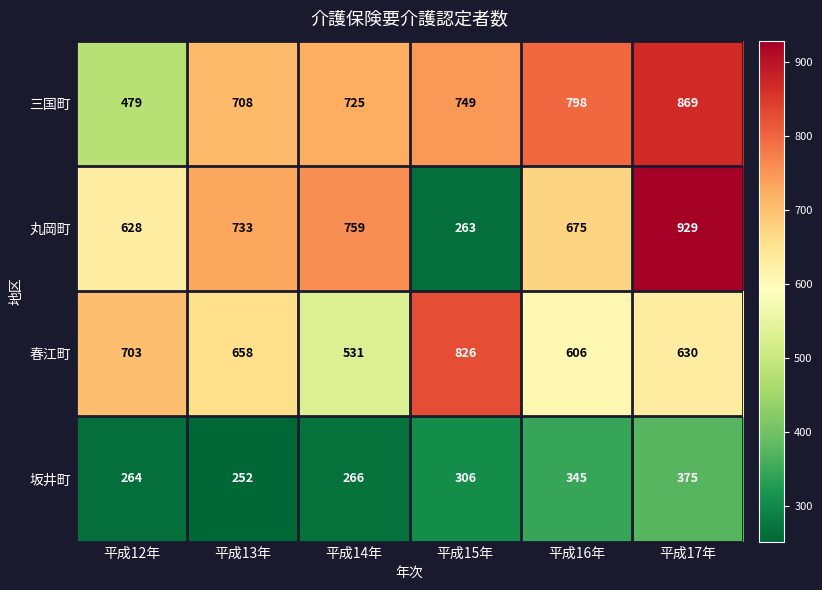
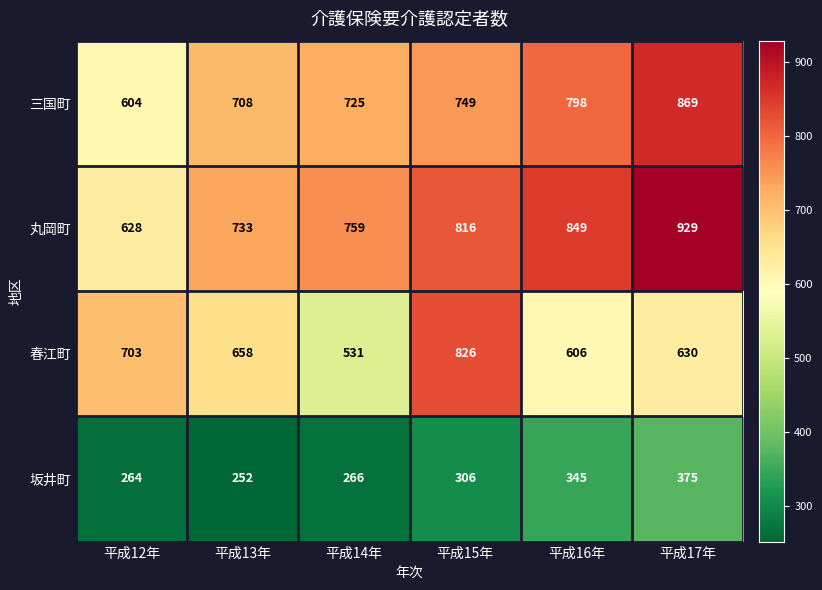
三国町, 平成12年: 479 -> 604
丸岡町, 平成15年: 263 -> 816
丸岡町, 平成16年: 675 -> 849
